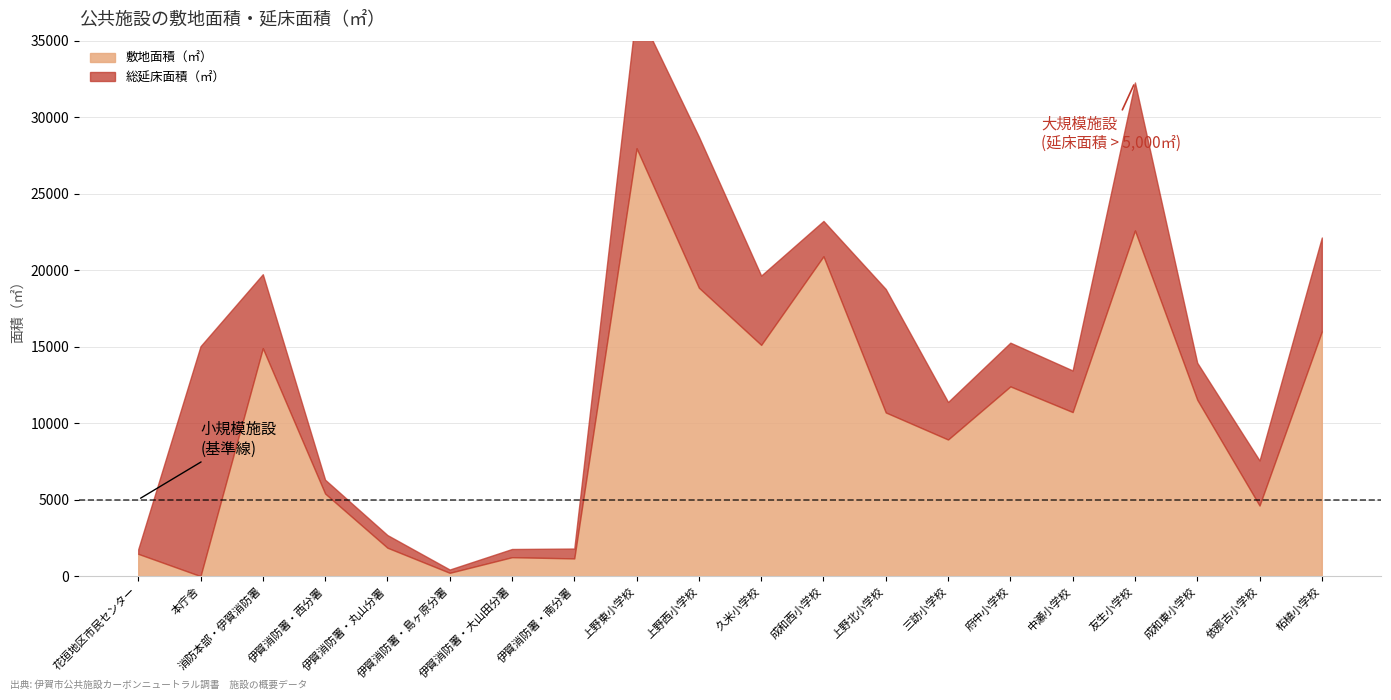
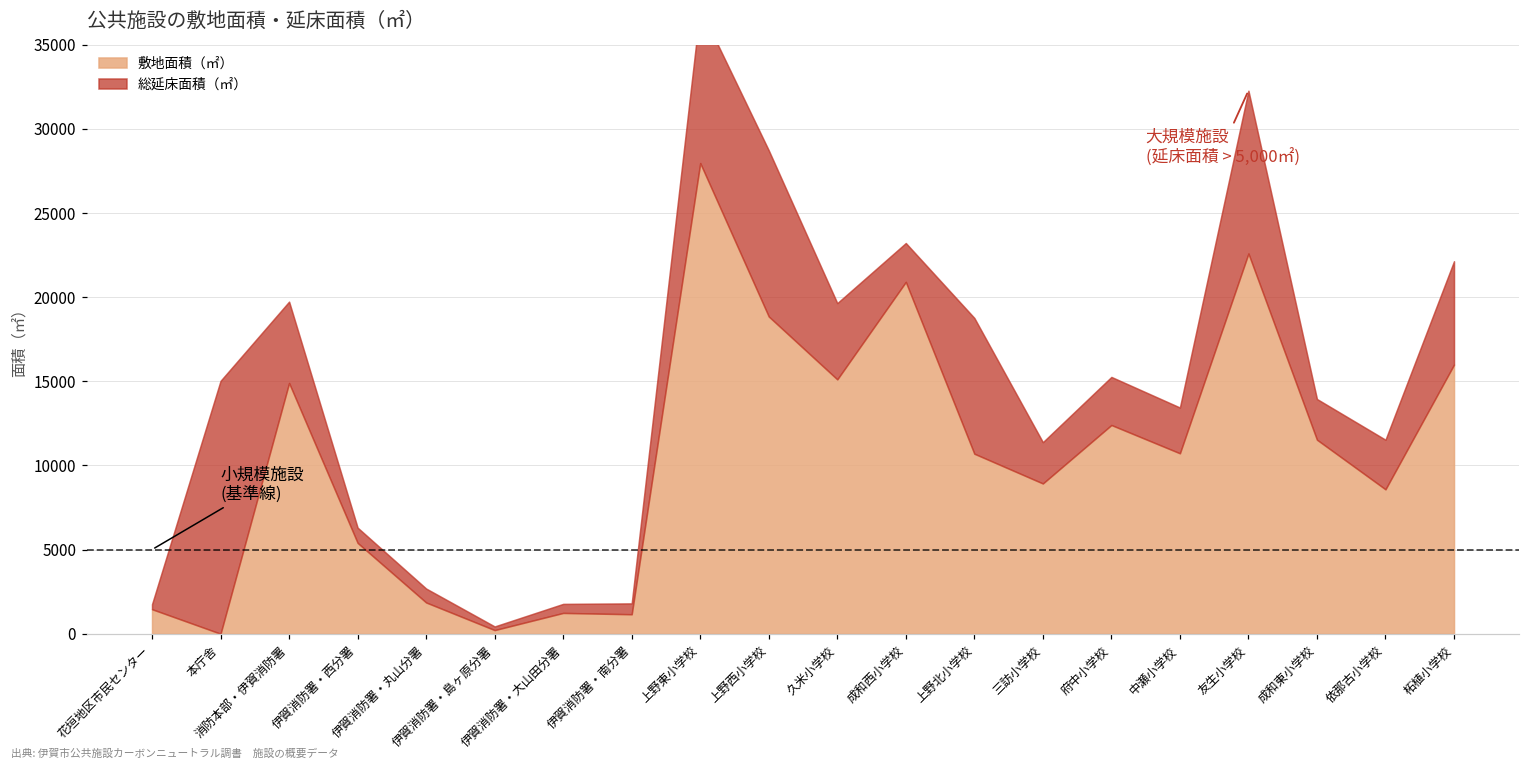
敷地面積（㎡）, 依那古小学校: 4600 -> 8600
